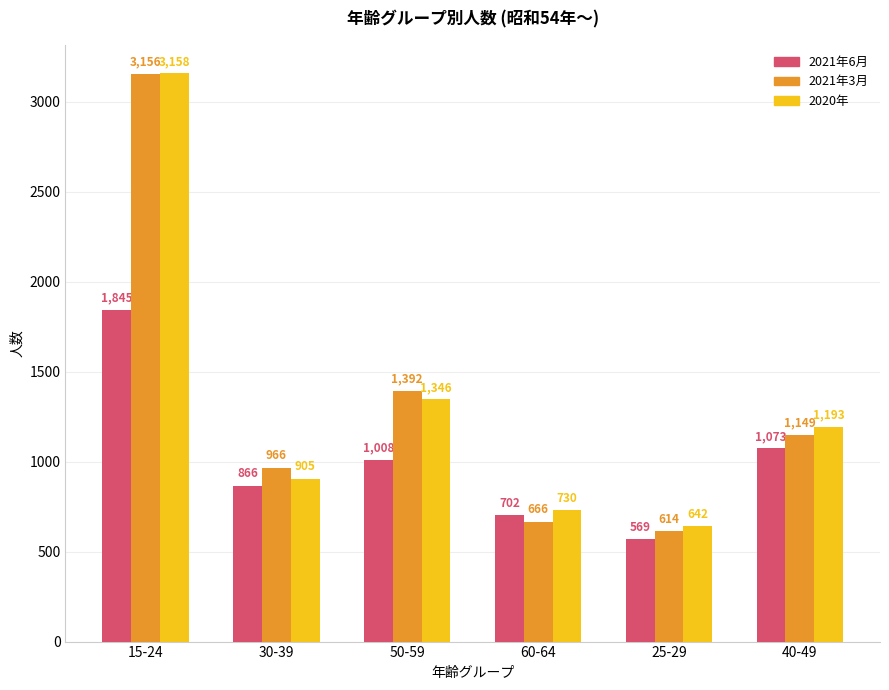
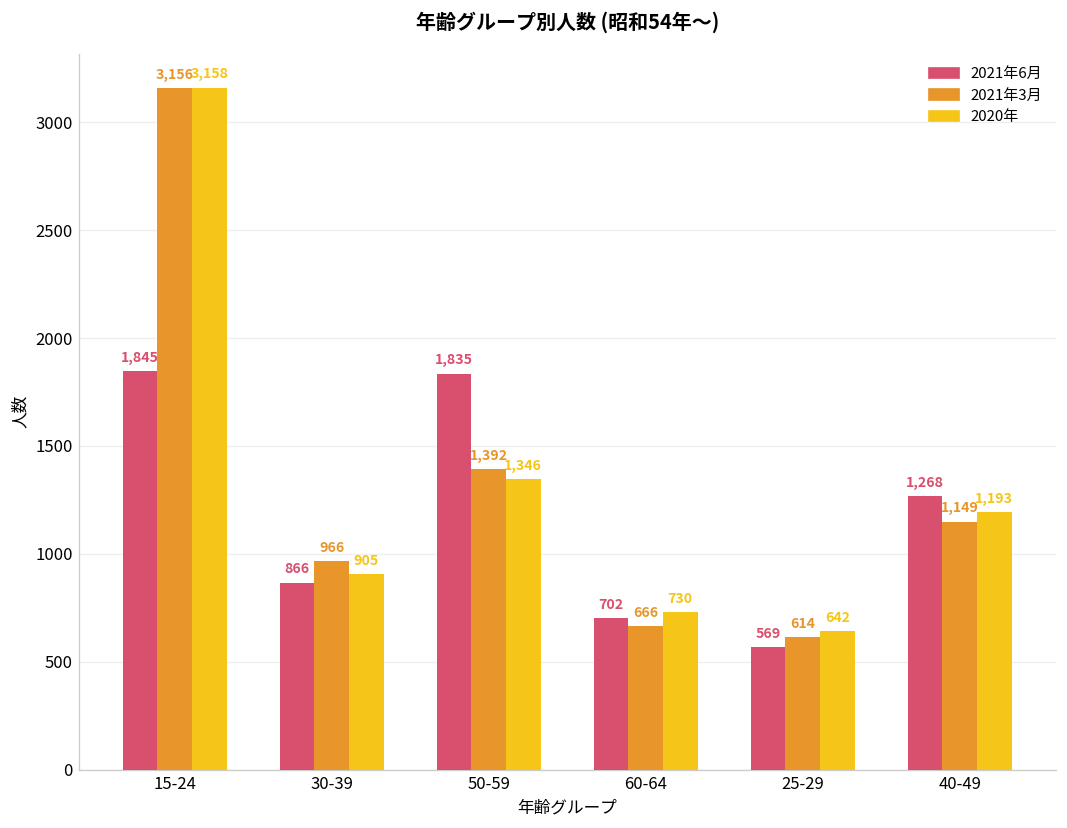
2021年6月, 50-59: 1,008 -> 1,835
2021年6月, 40-49: 1,073 -> 1,268
